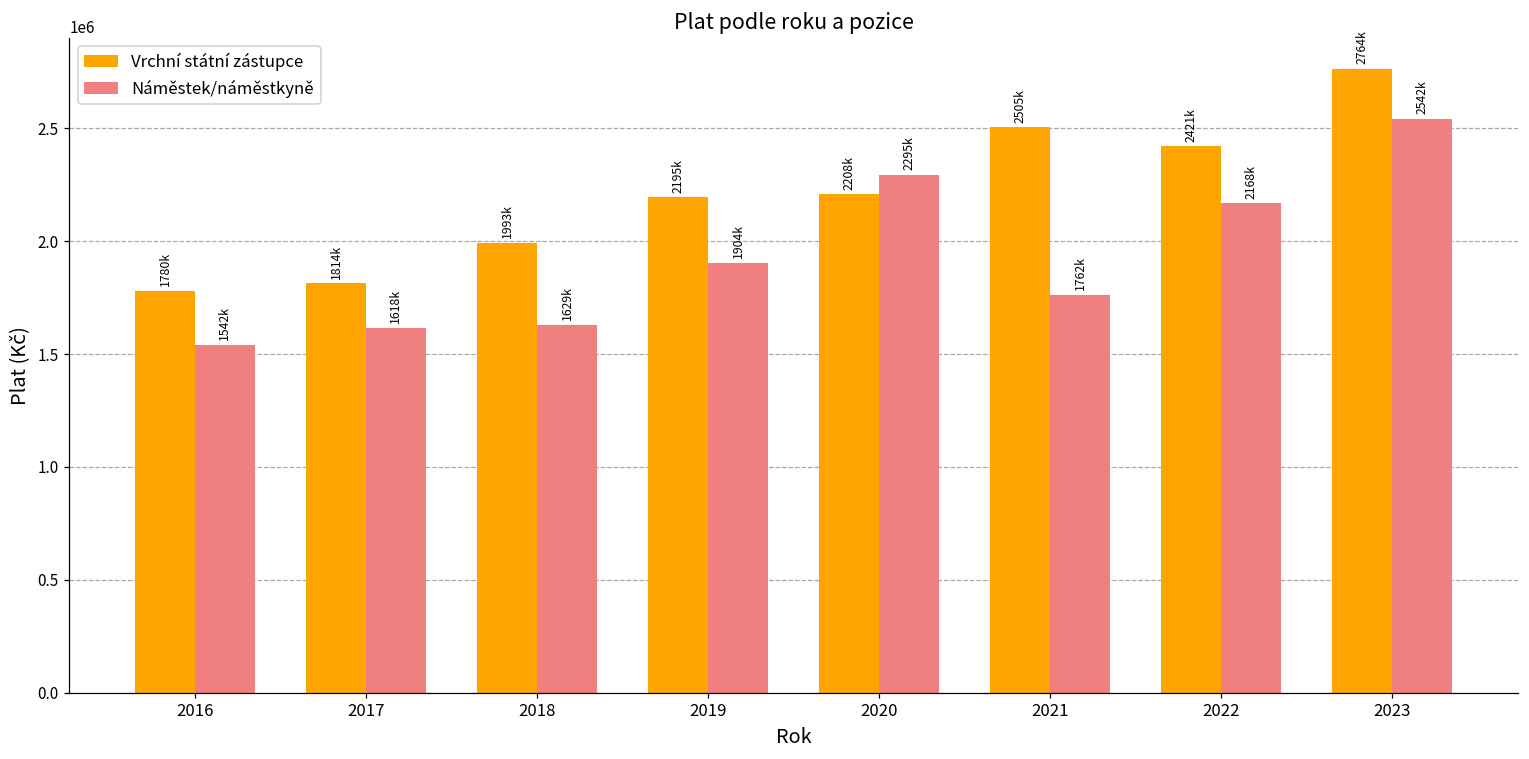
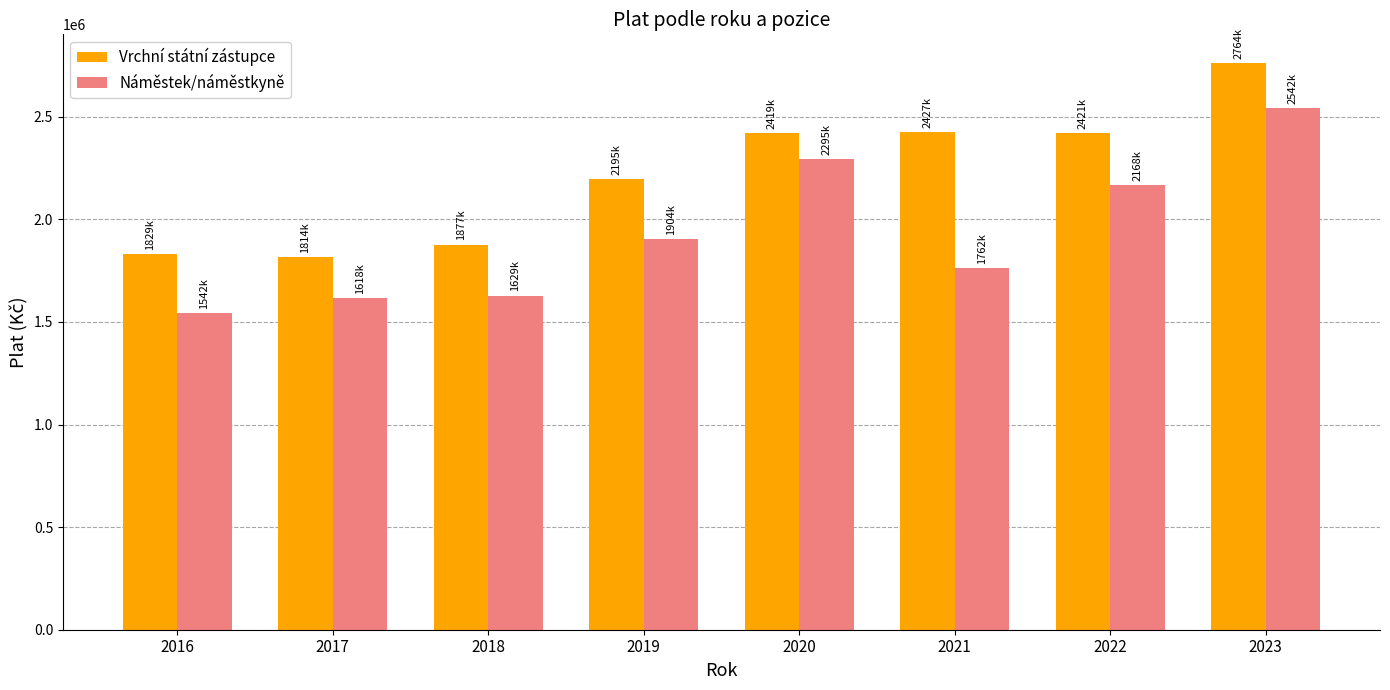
Vrchní státní zástupce, 2016: 1780k -> 1829k
Vrchní státní zástupce, 2018: 1993k -> 1877k
Vrchní státní zástupce, 2020: 2208k -> 2419k
Vrchní státní zástupce, 2021: 2505k -> 2427k
